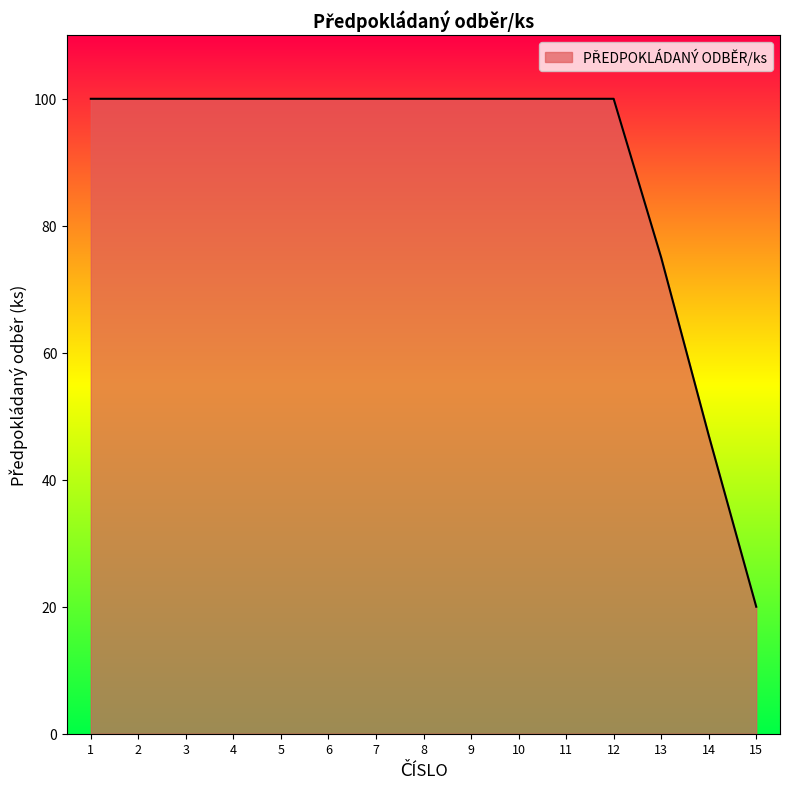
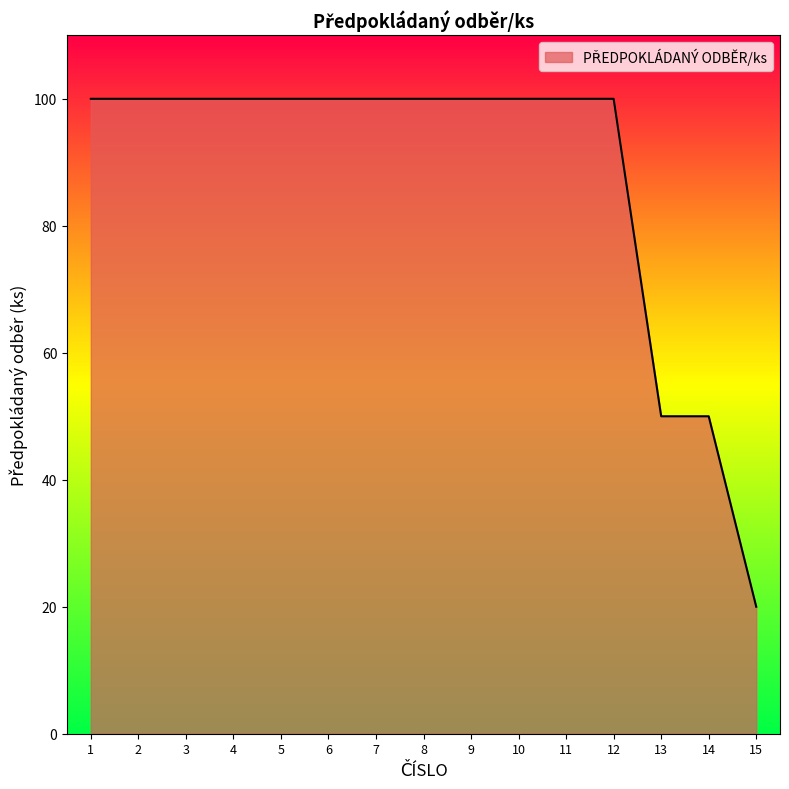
13: 75 -> 50
14: 47 -> 50
